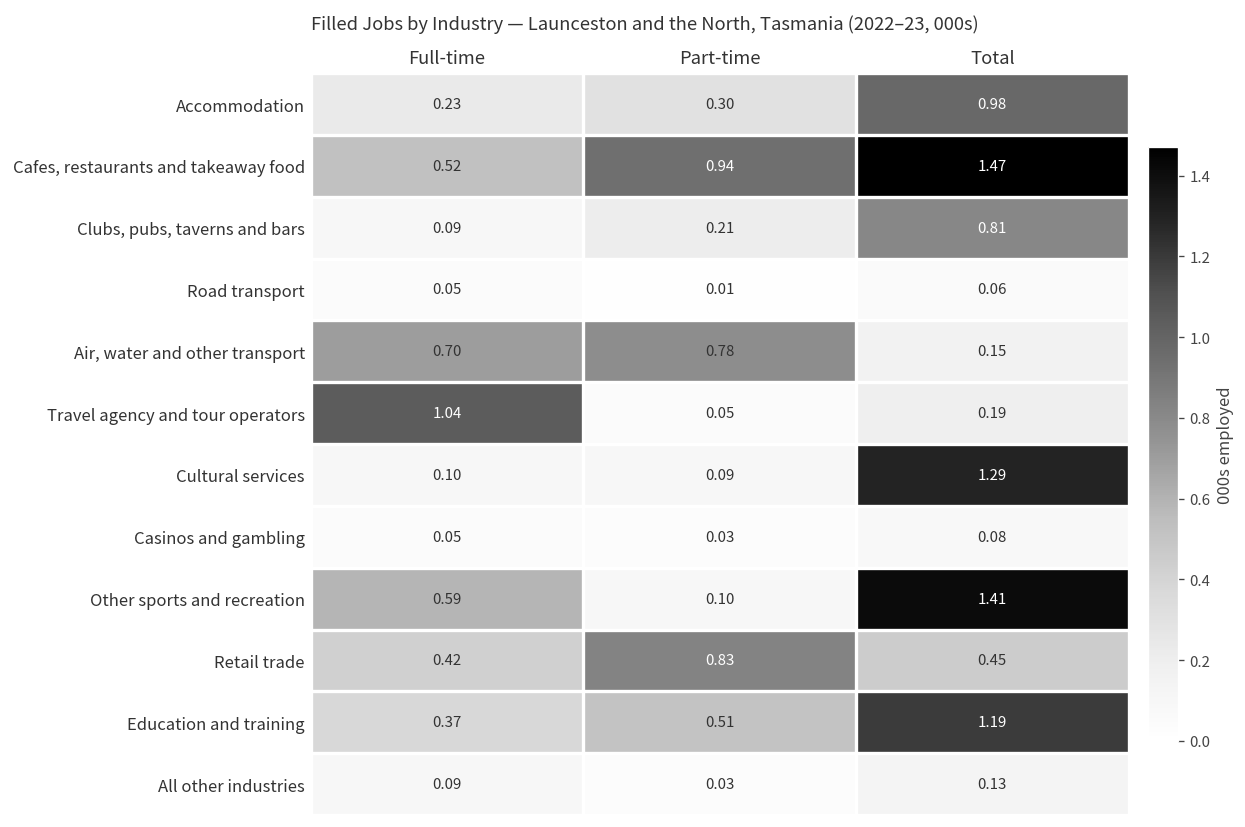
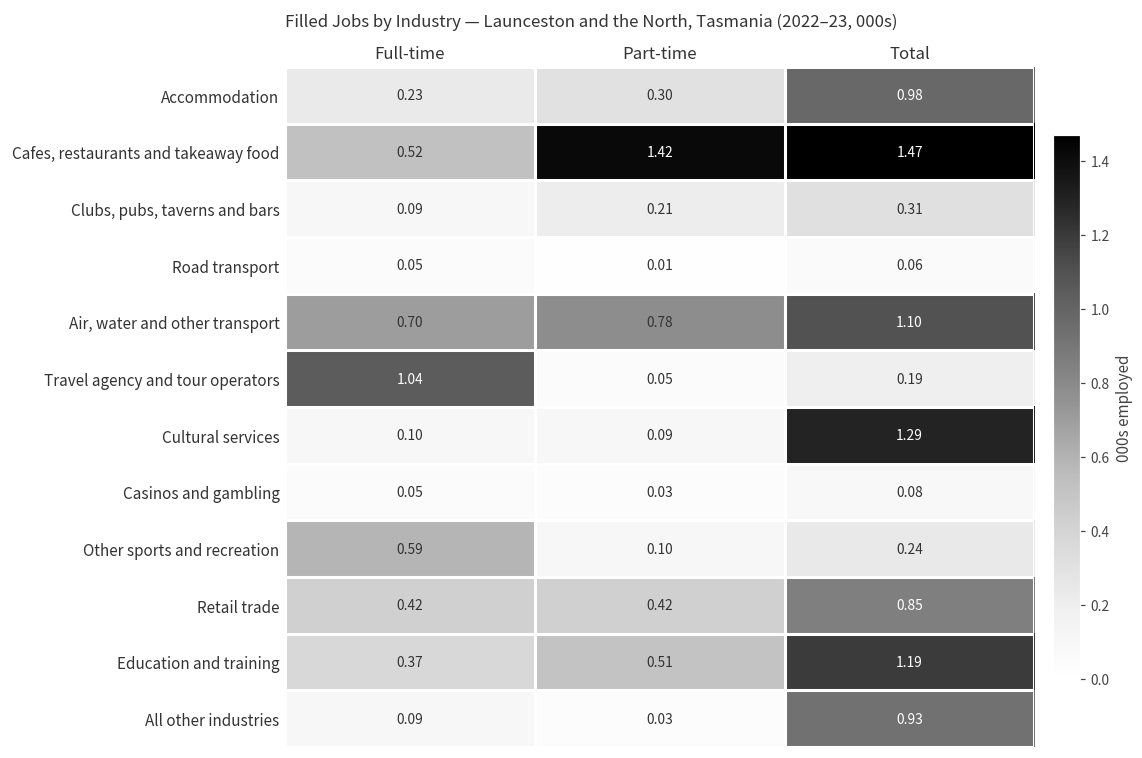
Cafes, restaurants and takeaway food, Part-time: 0.94 -> 1.42
Clubs, pubs, taverns and bars, Total: 0.81 -> 0.31
Air, water and other transport, Total: 0.15 -> 1.10
Other sports and recreation, Total: 1.41 -> 0.24
Retail trade, Part-time: 0.83 -> 0.42
Retail trade, Total: 0.45 -> 0.85
All other industries, Total: 0.13 -> 0.93
